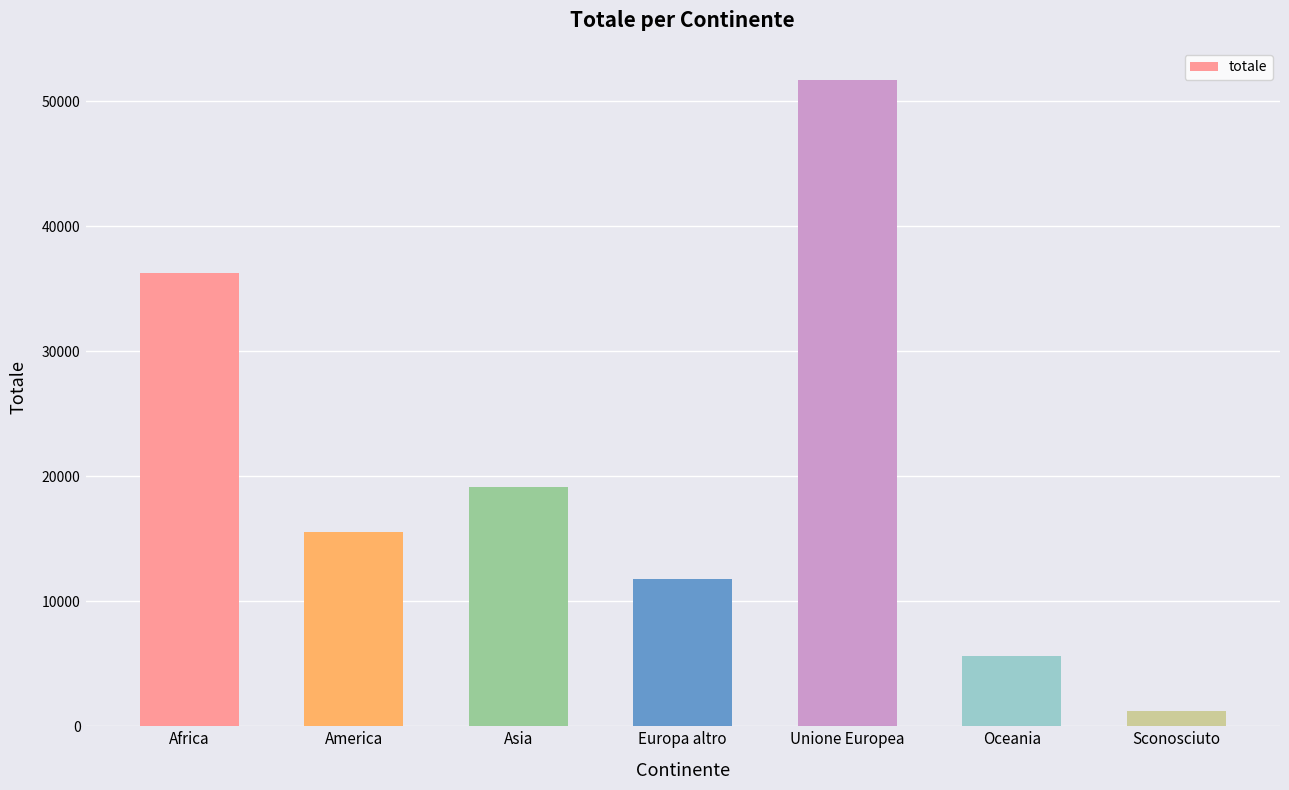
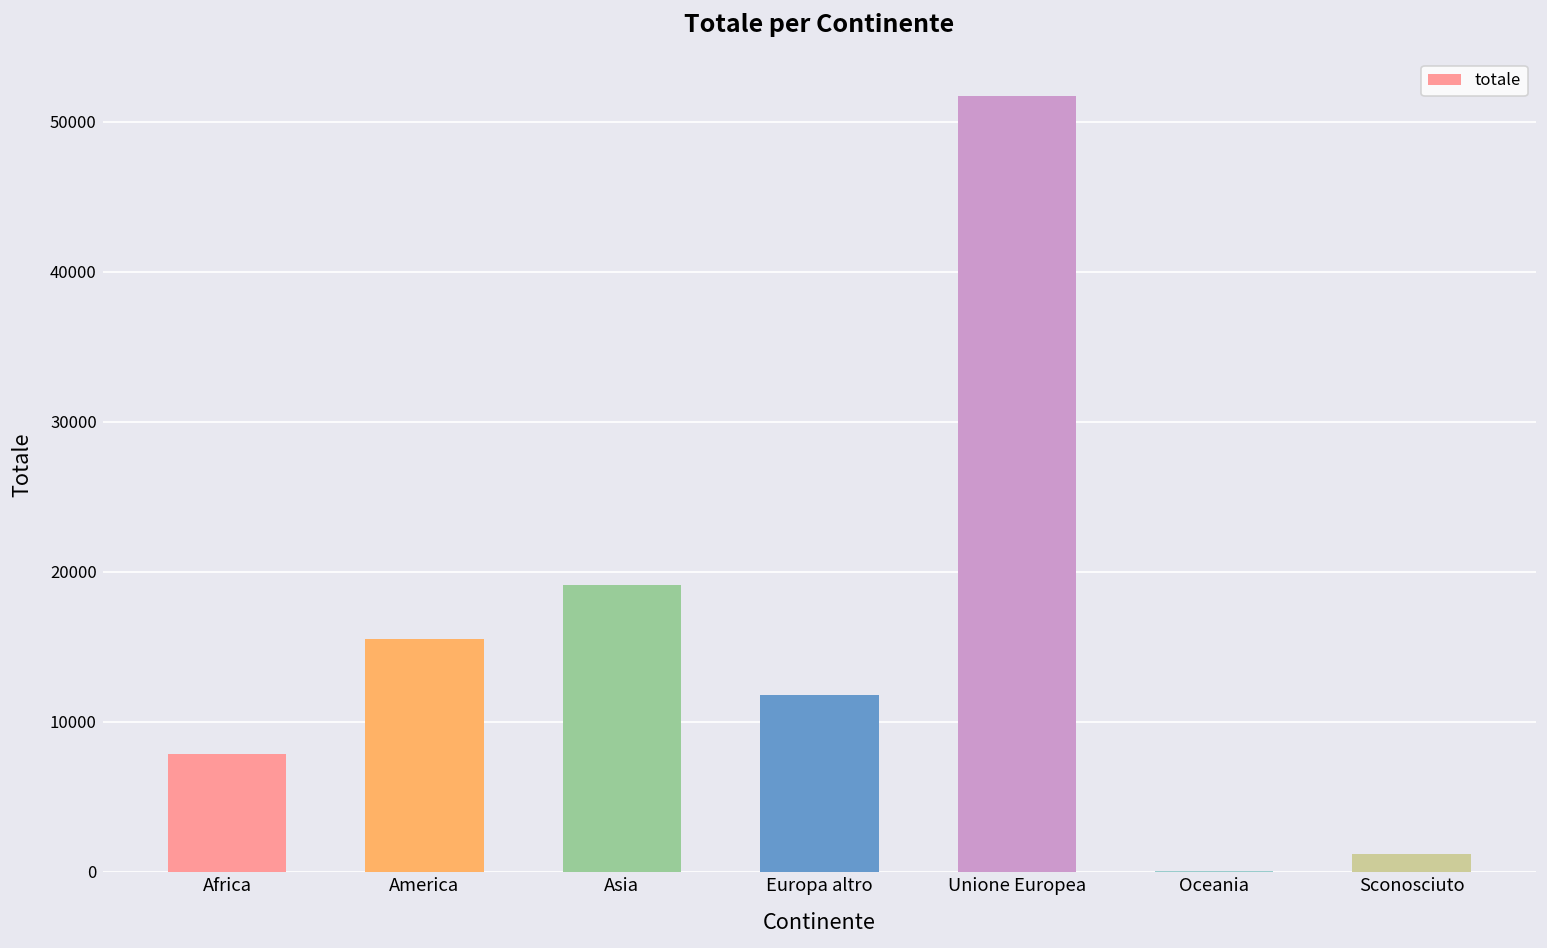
Africa: 36200 -> 7800
Oceania: 5600 -> 0
